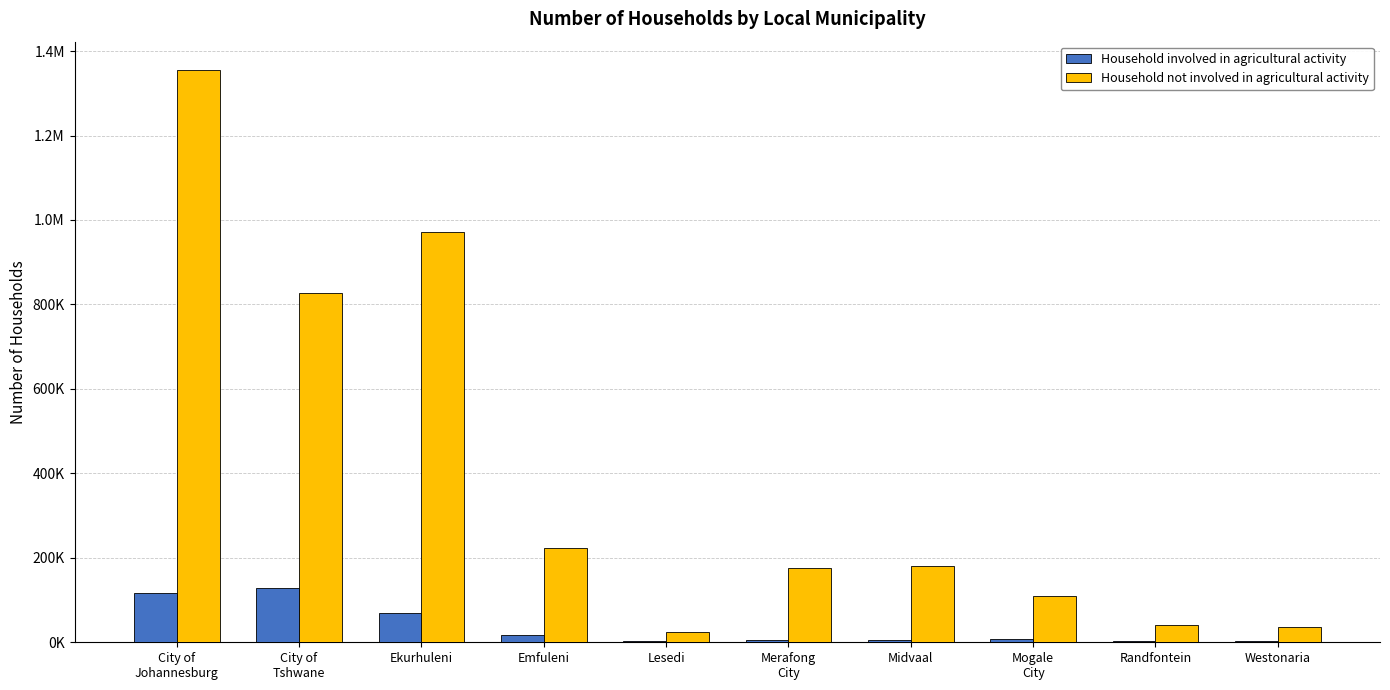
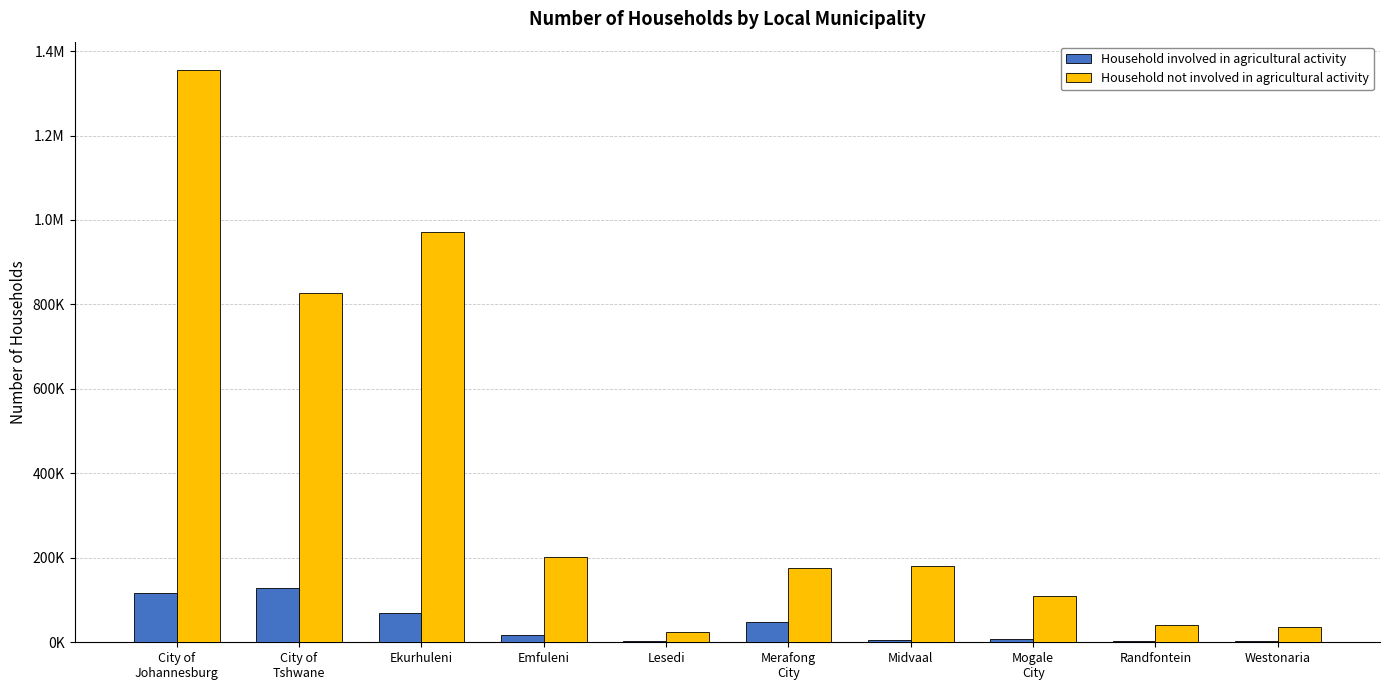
Household not involved in agricultural activity, Emfuleni: 220000 -> 200000
Household involved in agricultural activity, Merafong City: 10000 -> 50000
